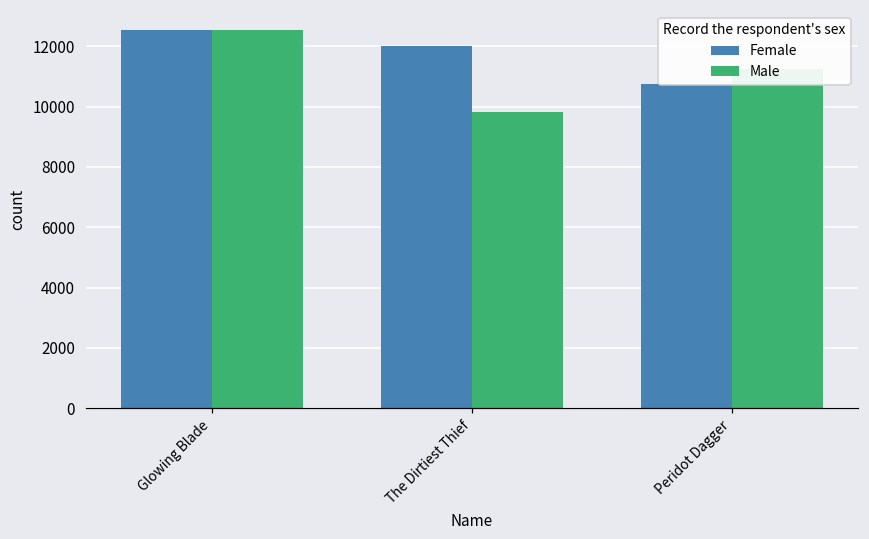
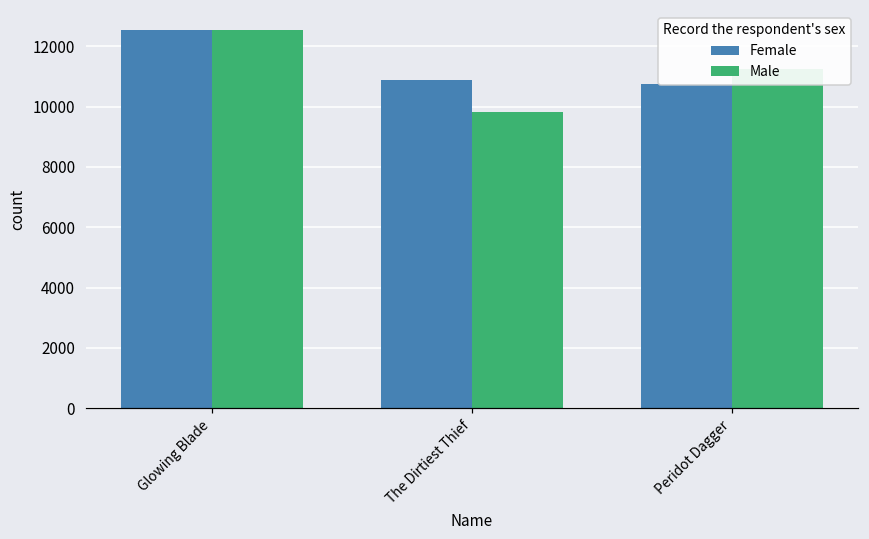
Female, The Dirtiest Thief: 12000 -> 10900
